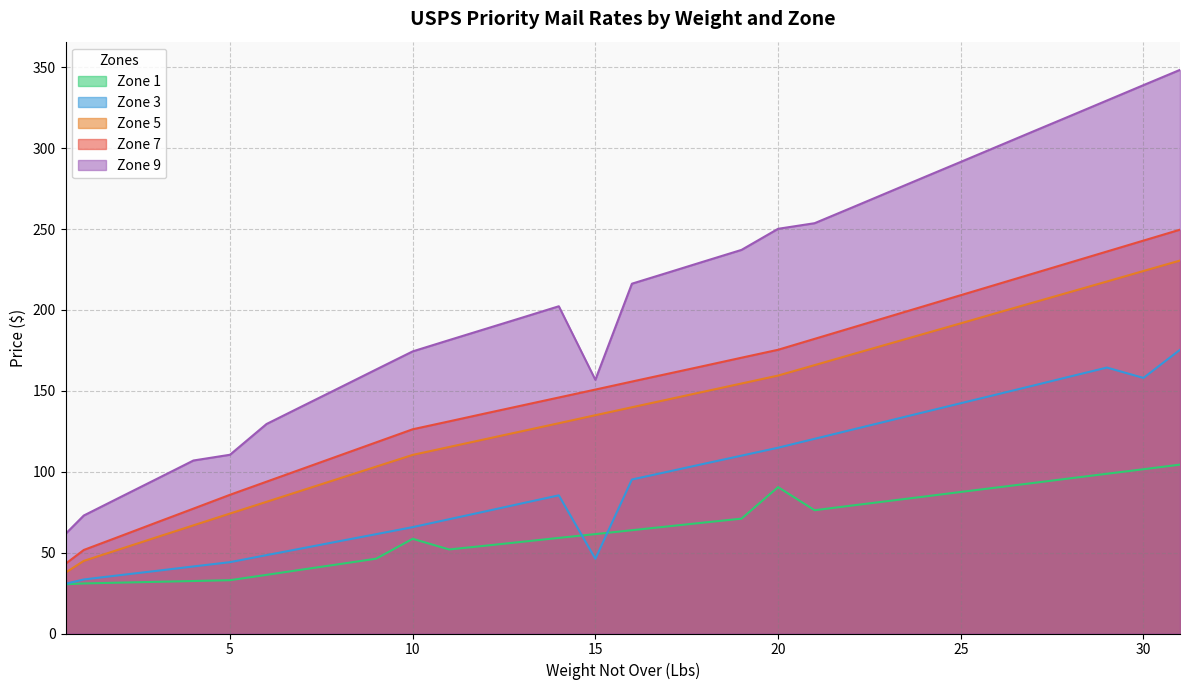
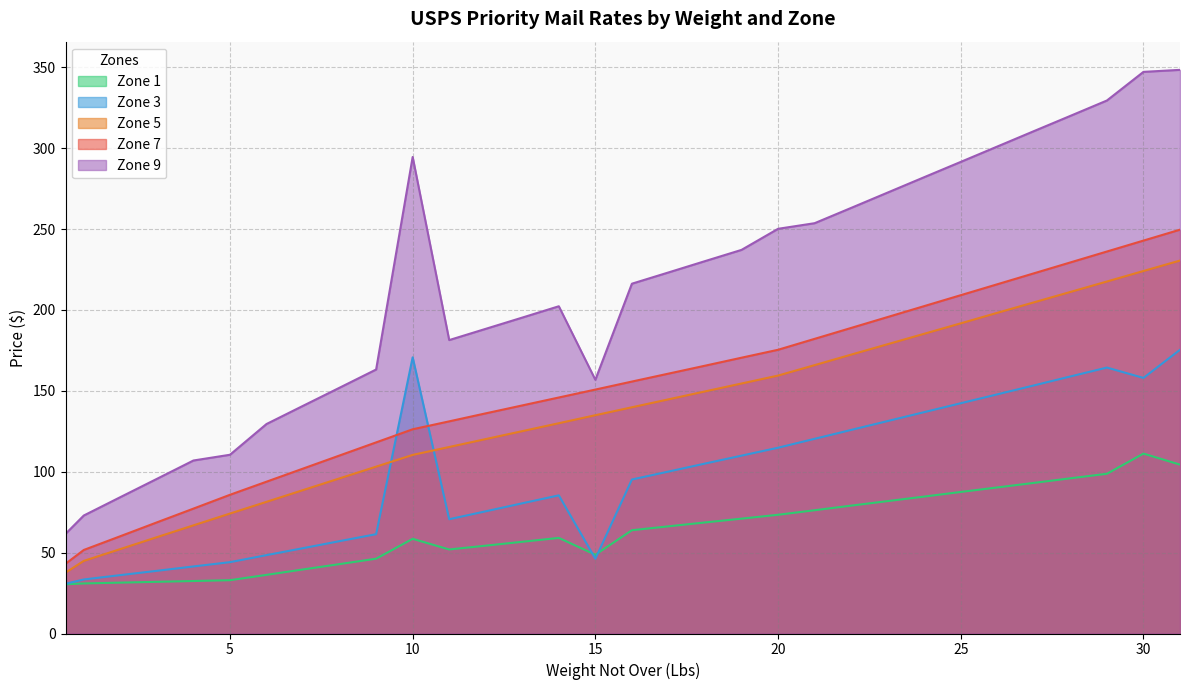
Zone 3, 10: 66 -> 171
Zone 9, 10: 174 -> 295
Zone 1, 15: 61 -> 49
Zone 1, 20: 91 -> 73
Zone 1, 30: 102 -> 111
Zone 9, 30: 339 -> 347
